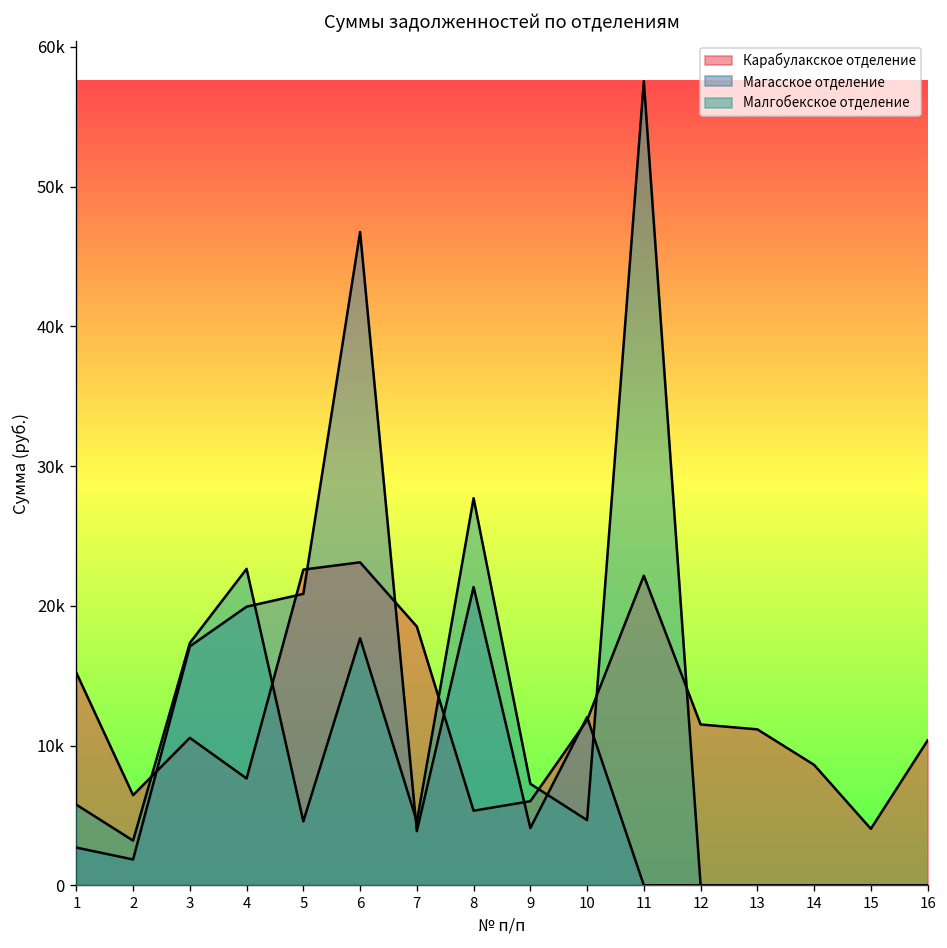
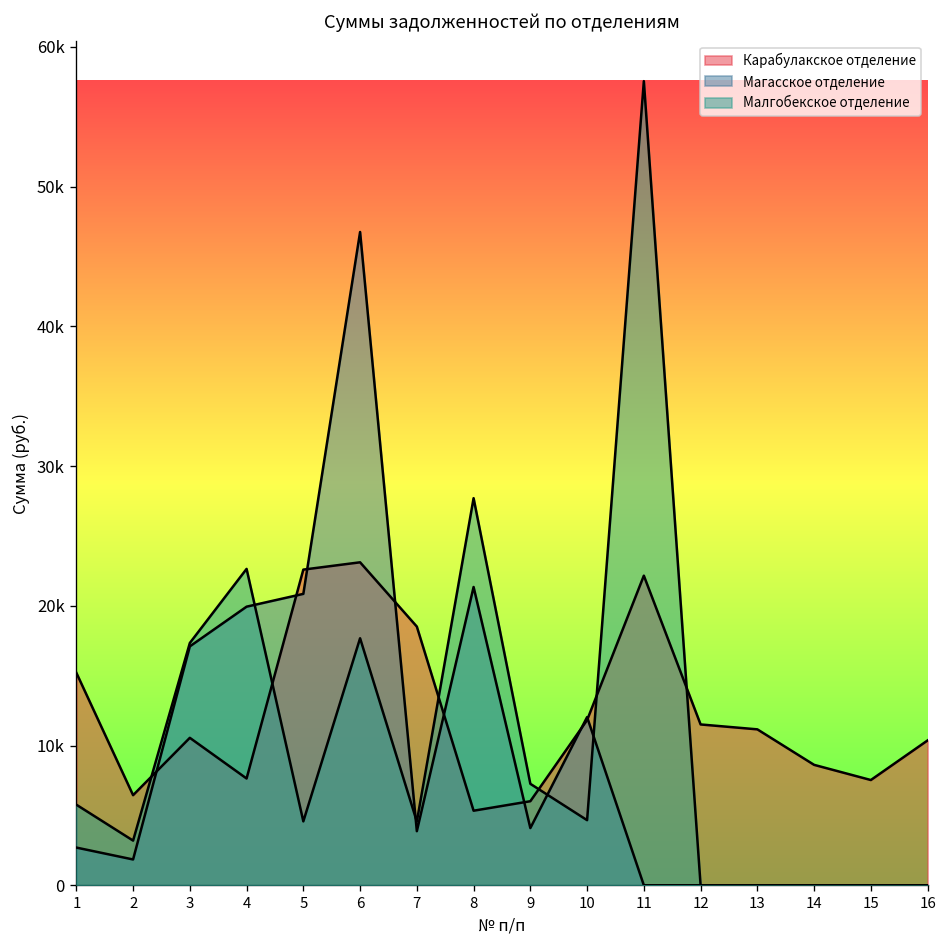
Карабулакское отделение, 15: 4000 -> 7500
